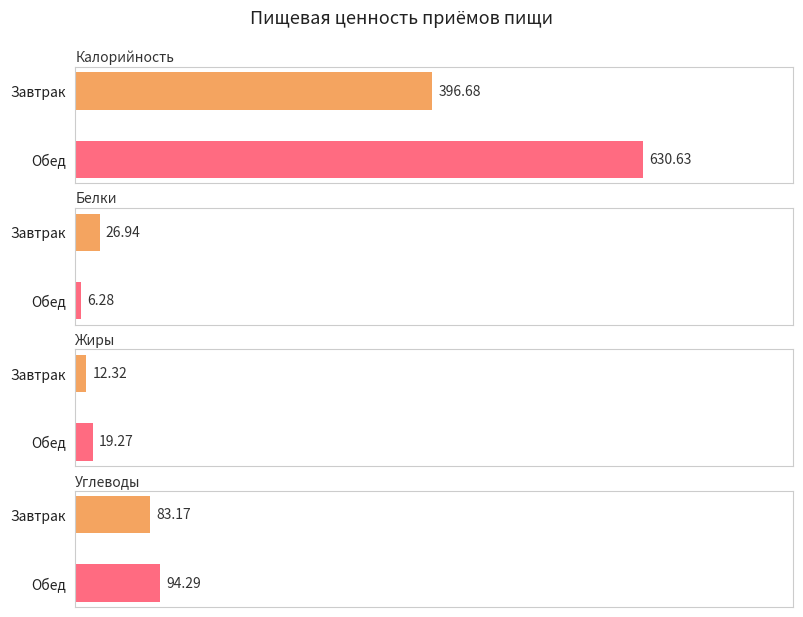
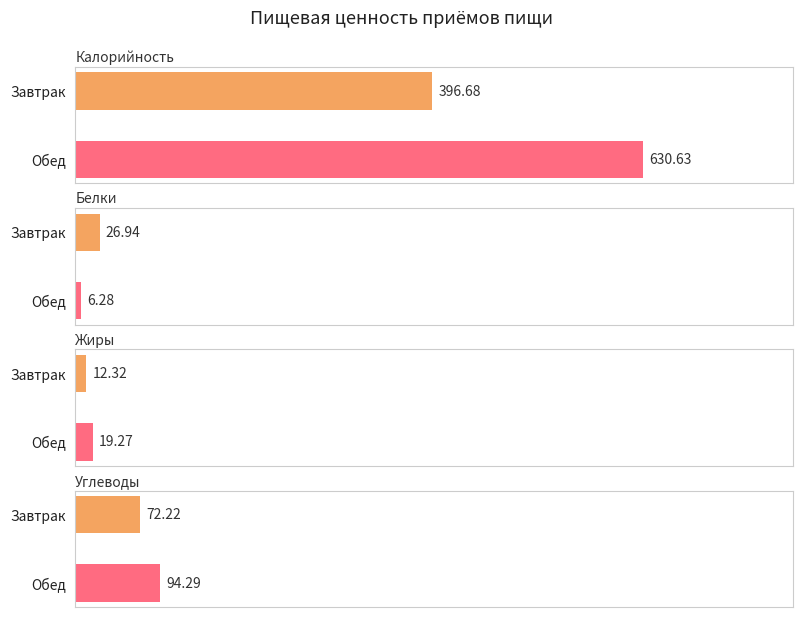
Углеводы, Завтрак: 83.17 -> 72.22
